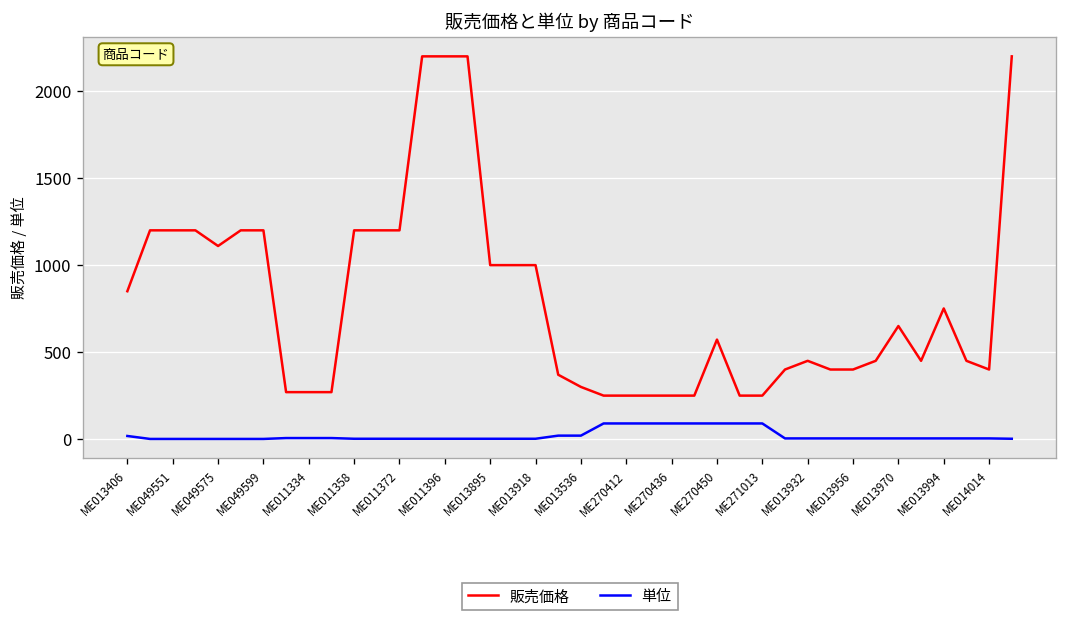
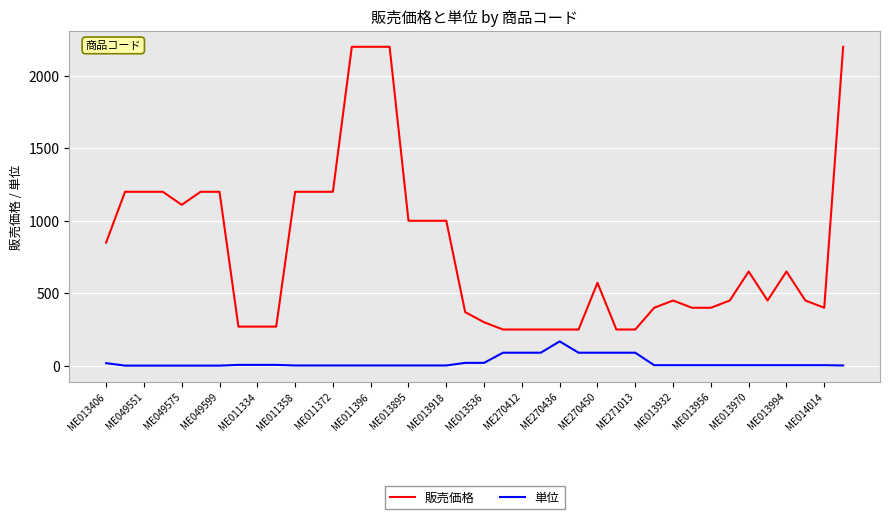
単位, ME270436: 90 -> 170
販売価格, ME013994: 750 -> 650
